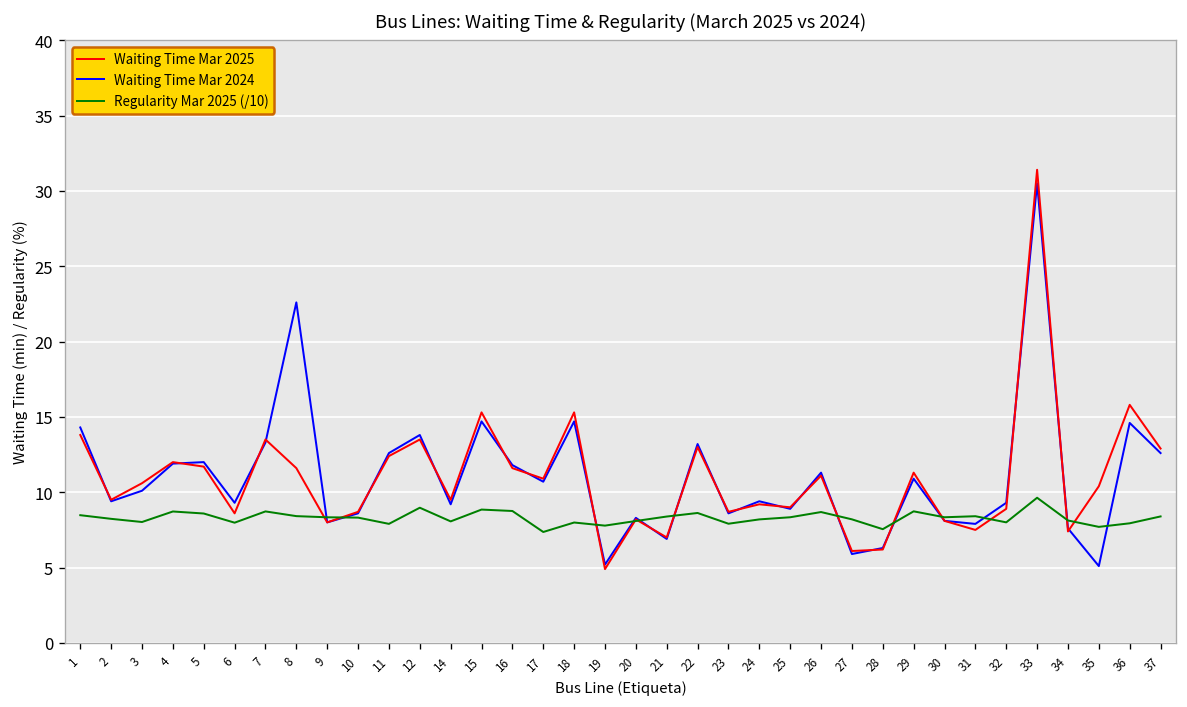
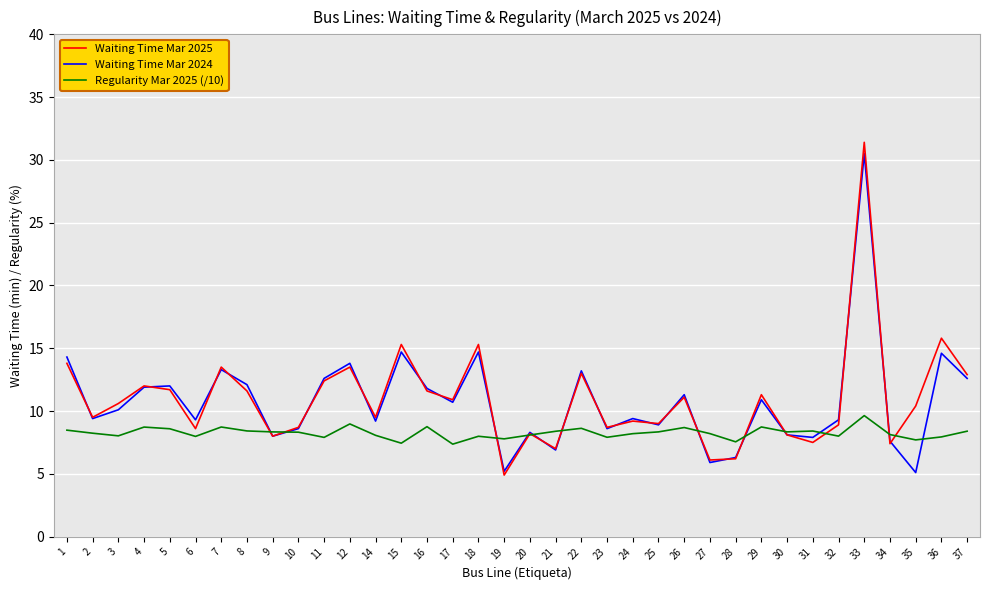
Waiting Time Mar 2024, 8: 22.6 -> 12.1
Regularity Mar 2025 (/10), 15: 8.9 -> 7.4
